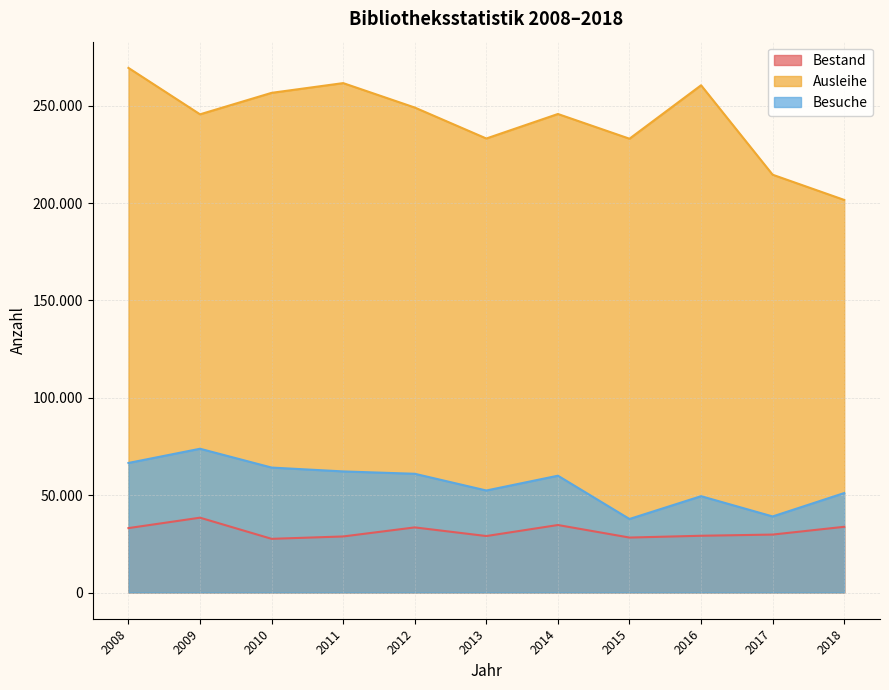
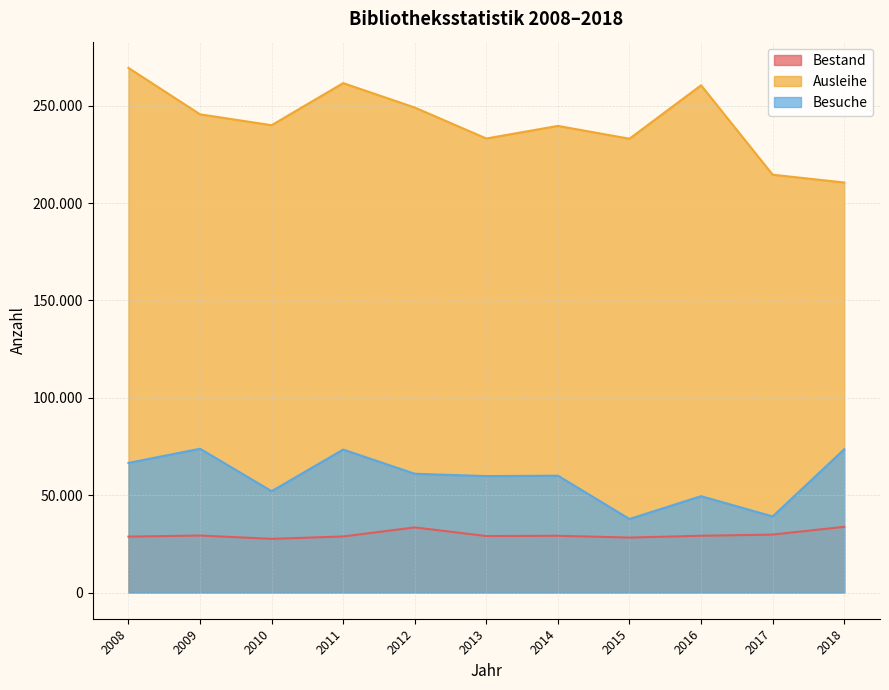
Bestand, 2008: 33 -> 29
Bestand, 2009: 38 -> 29
Ausleihe, 2010: 257 -> 240
Besuche, 2010: 64 -> 52
Besuche, 2011: 62 -> 73
Besuche, 2013: 52 -> 60
Bestand, 2014: 35 -> 29
Ausleihe, 2014: 246 -> 240
Ausleihe, 2018: 202 -> 211
Besuche, 2018: 51 -> 74
